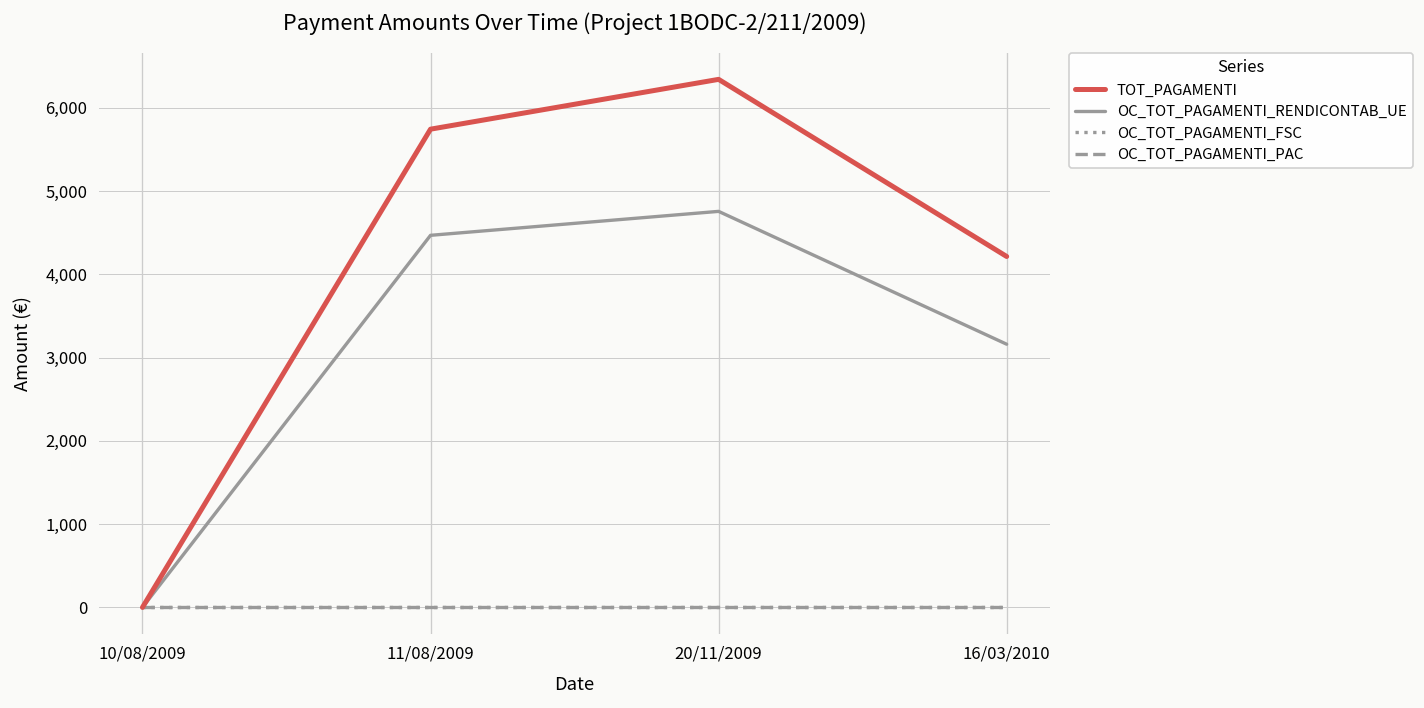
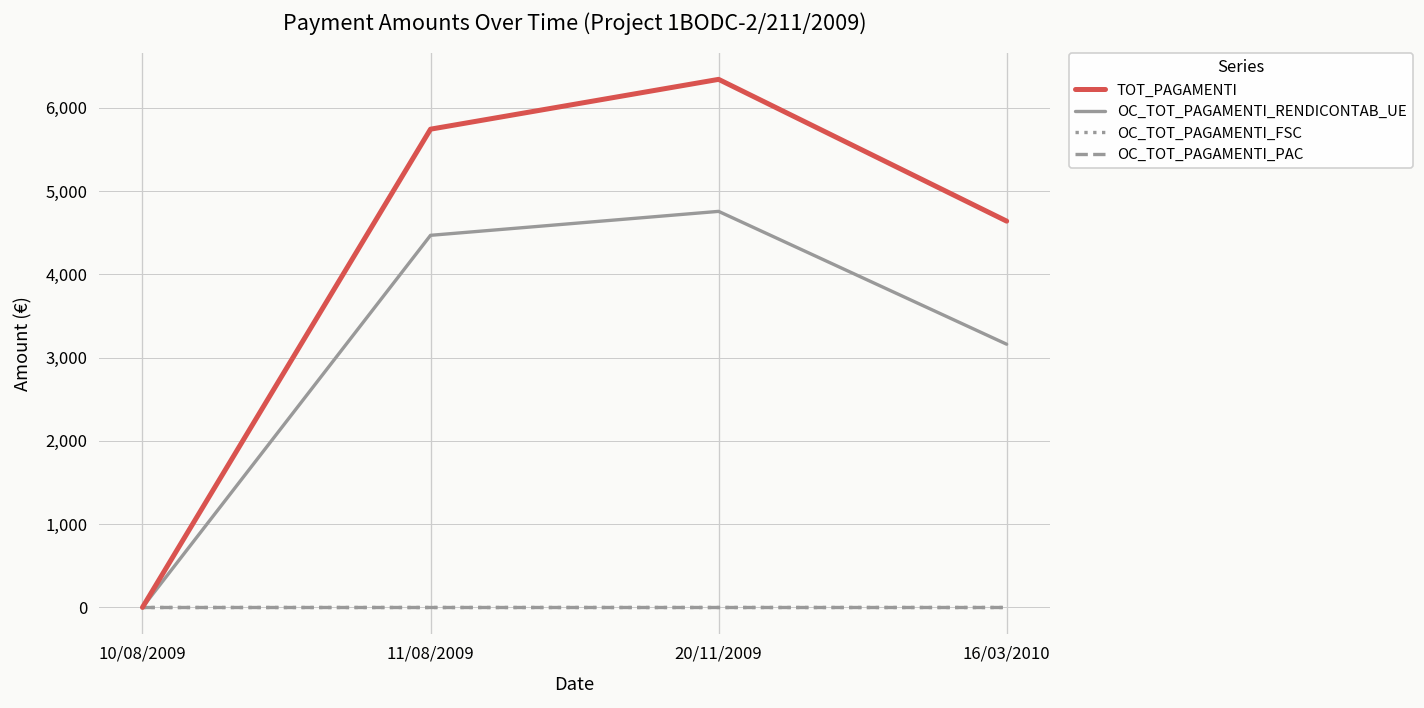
TOT_PAGAMENTI, 16/03/2010: 4,200 -> 4,600
